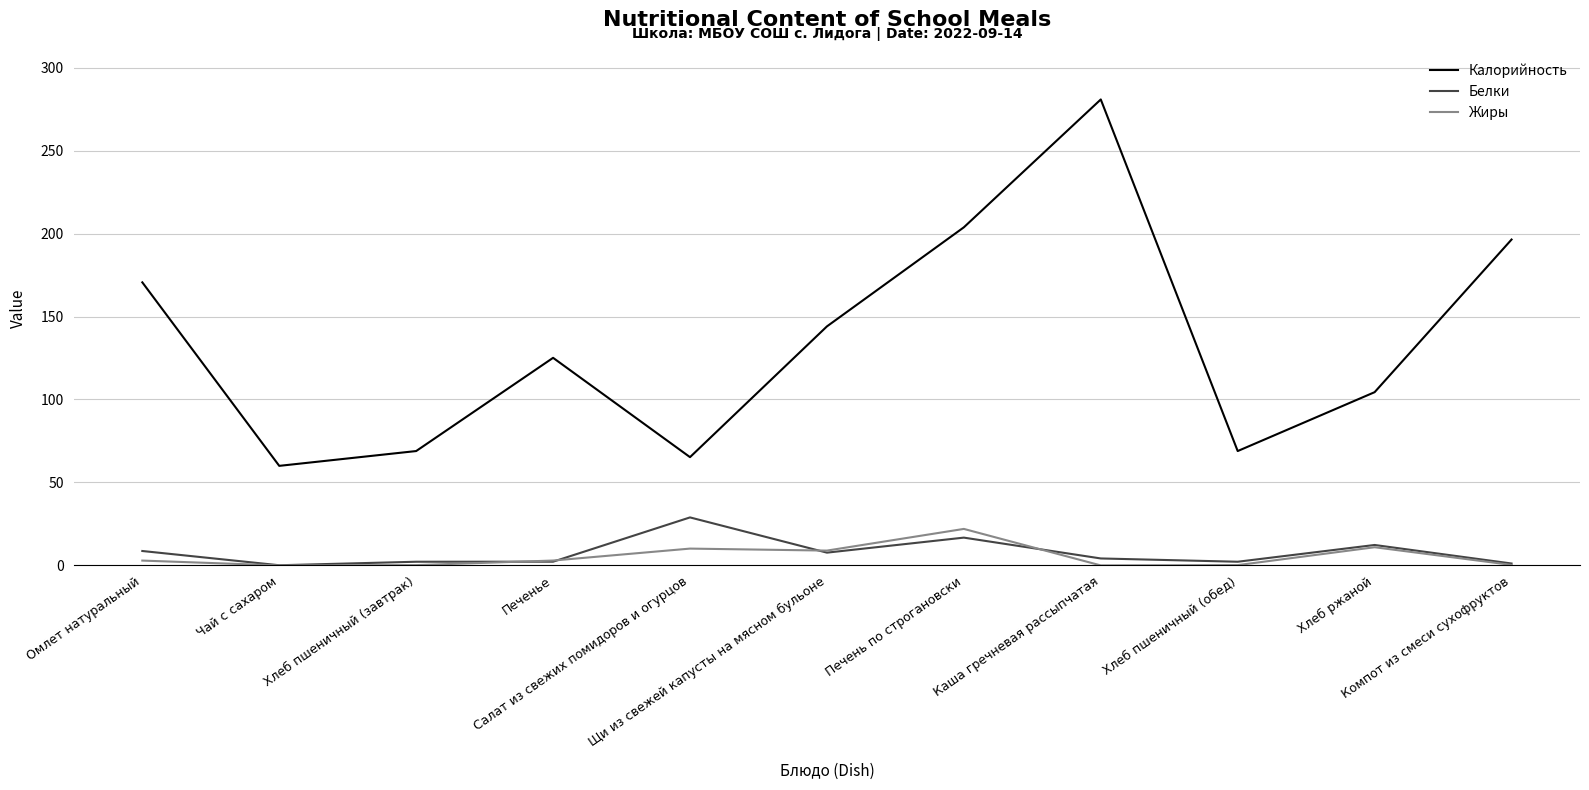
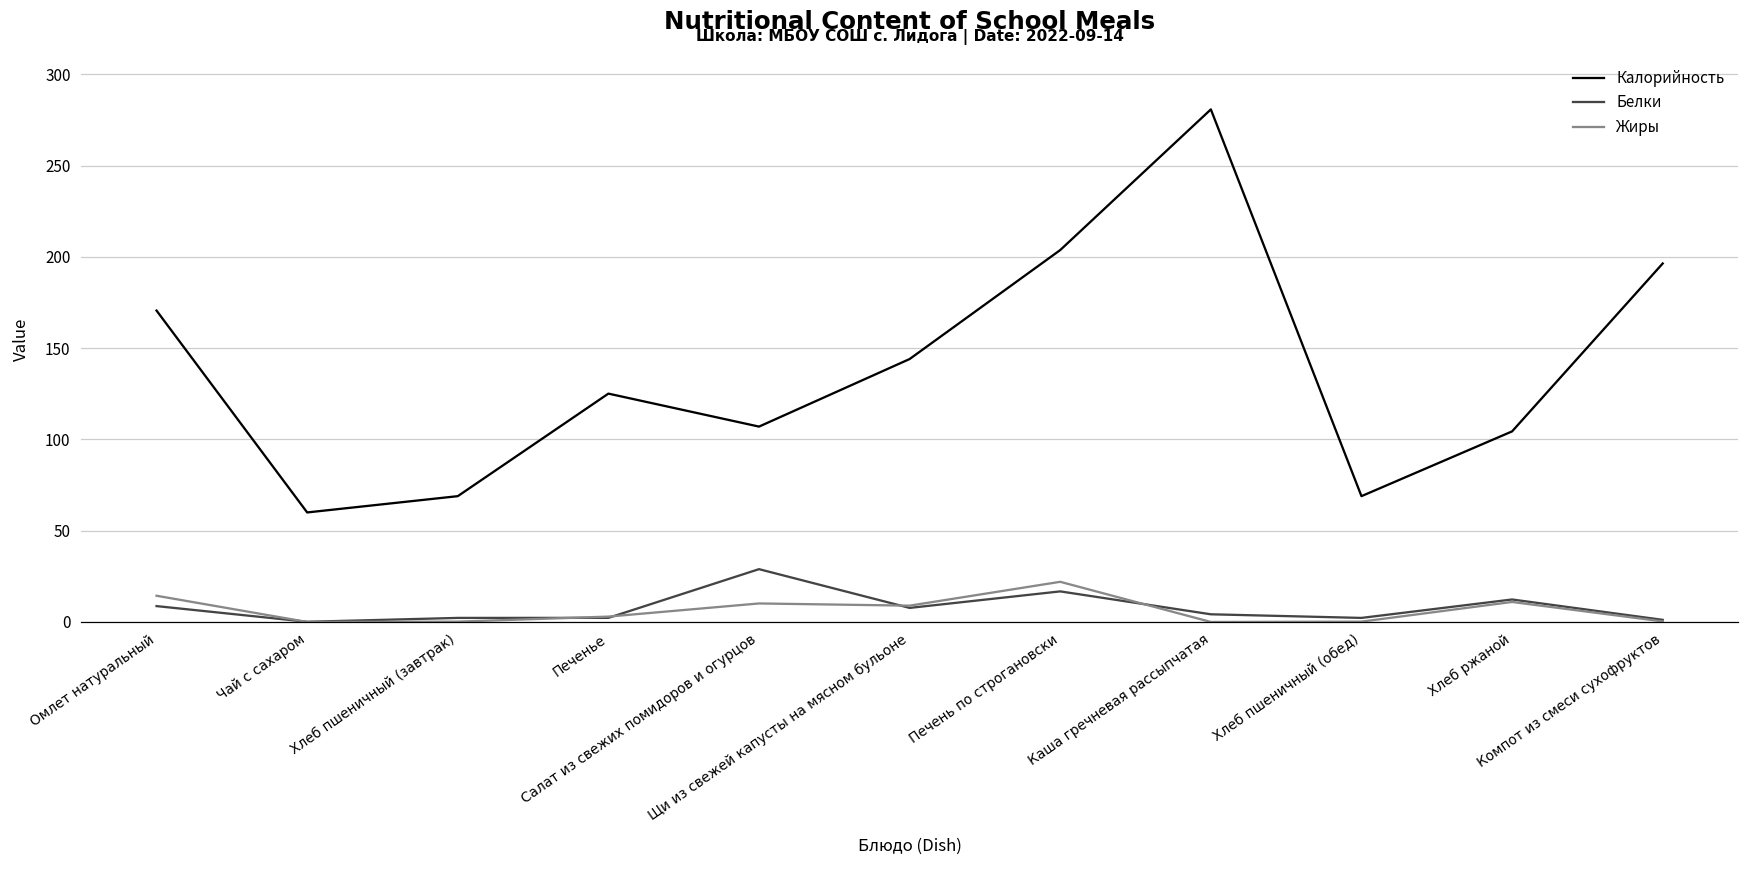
Жиры, Омлет натуральный: 3 -> 14
Калорийность, Салат из свежих помидоров и огурцов: 65 -> 107
